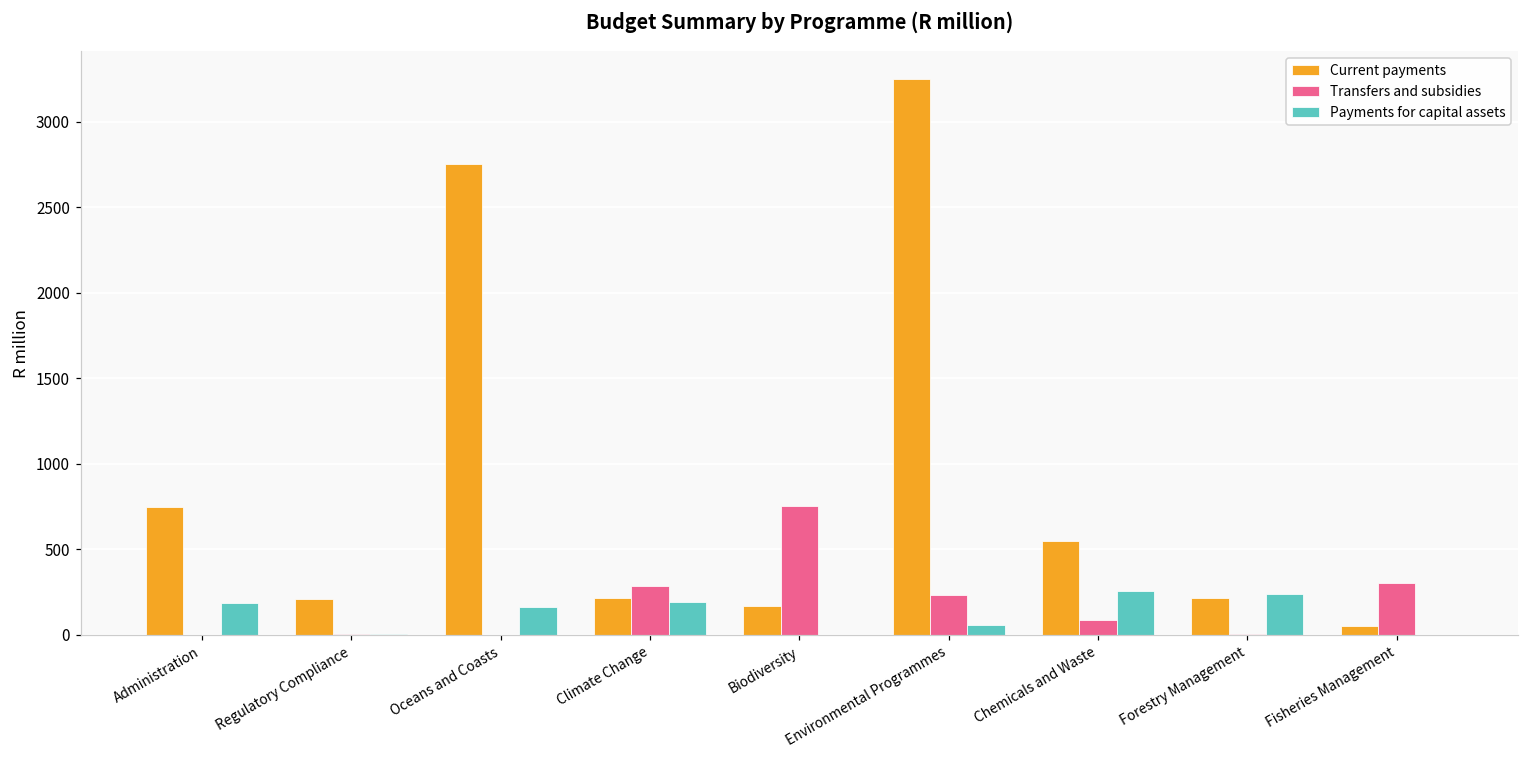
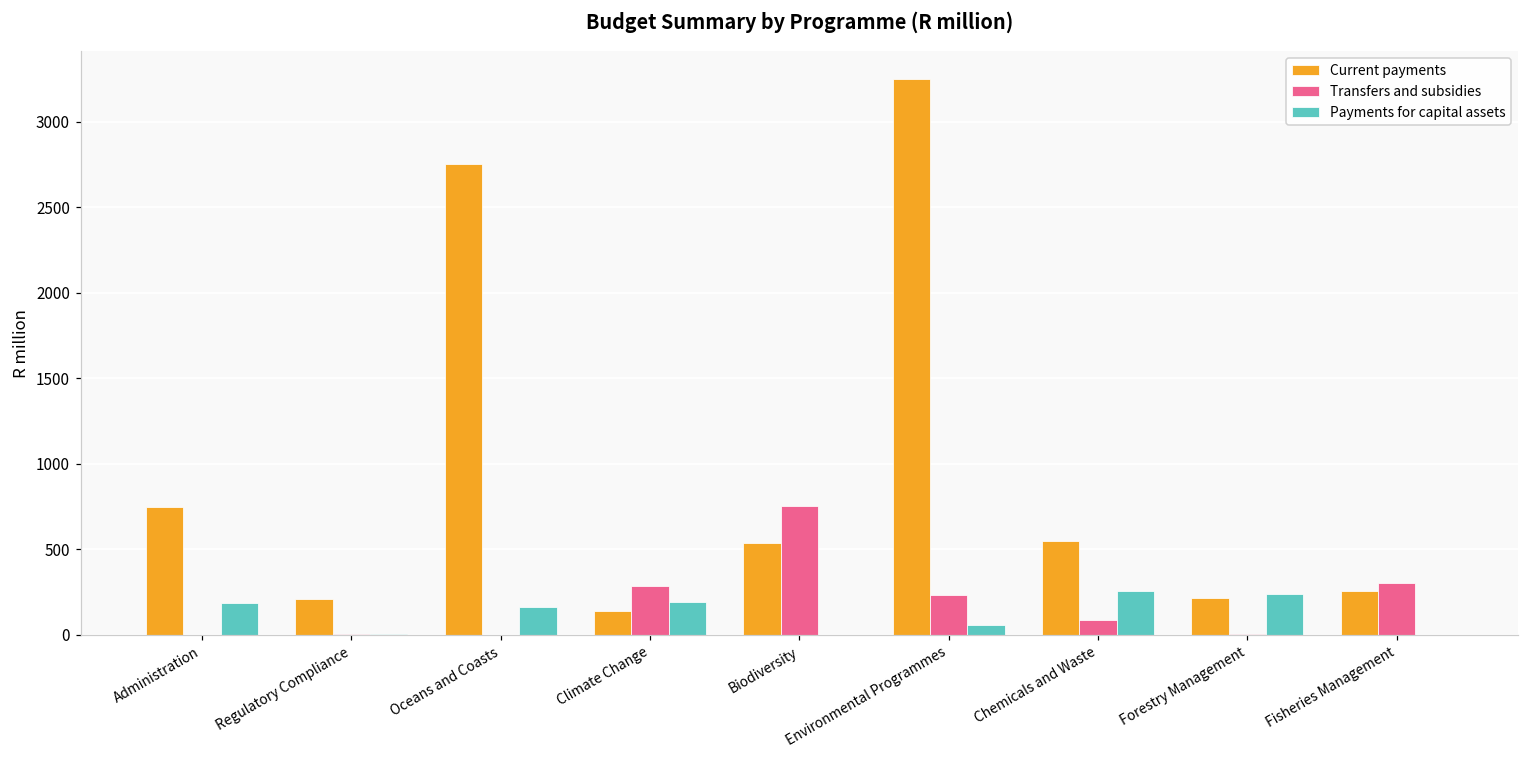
Current payments, Climate Change: 220 -> 140
Current payments, Biodiversity: 170 -> 540
Current payments, Fisheries Management: 50 -> 260
